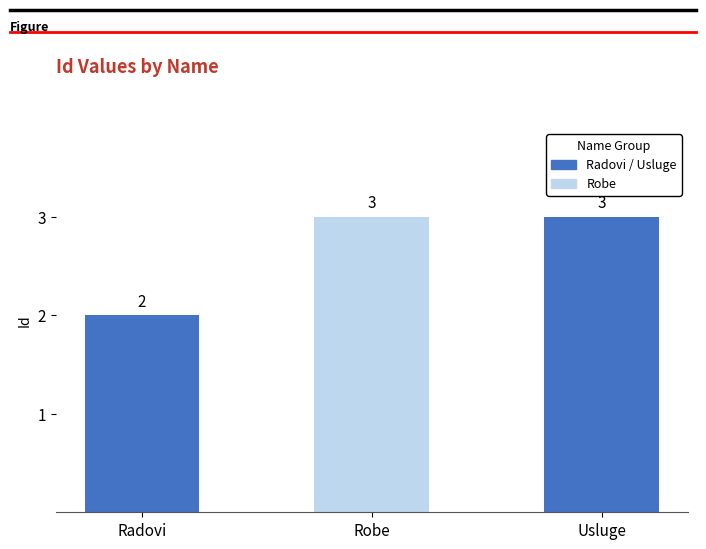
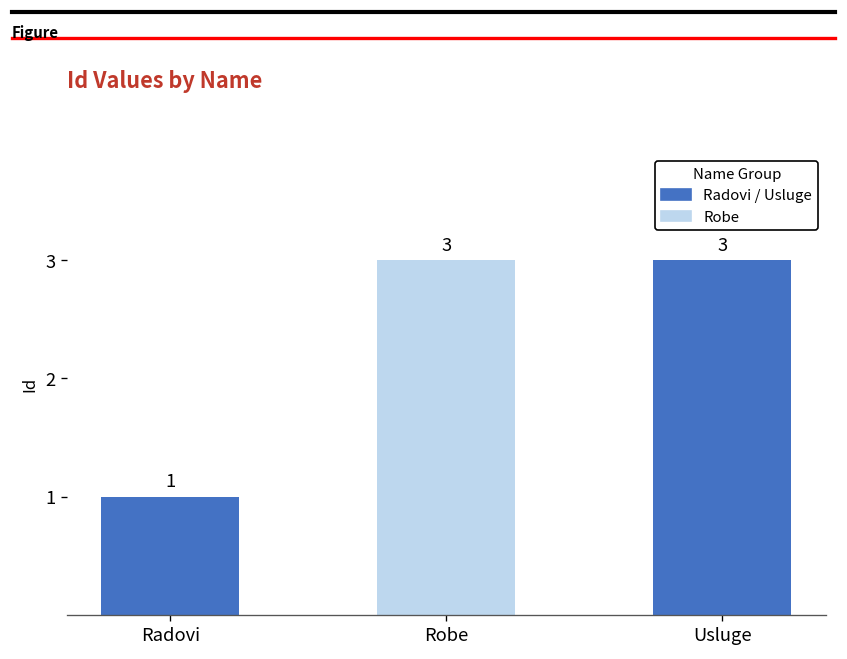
Radovi: 2 -> 1
